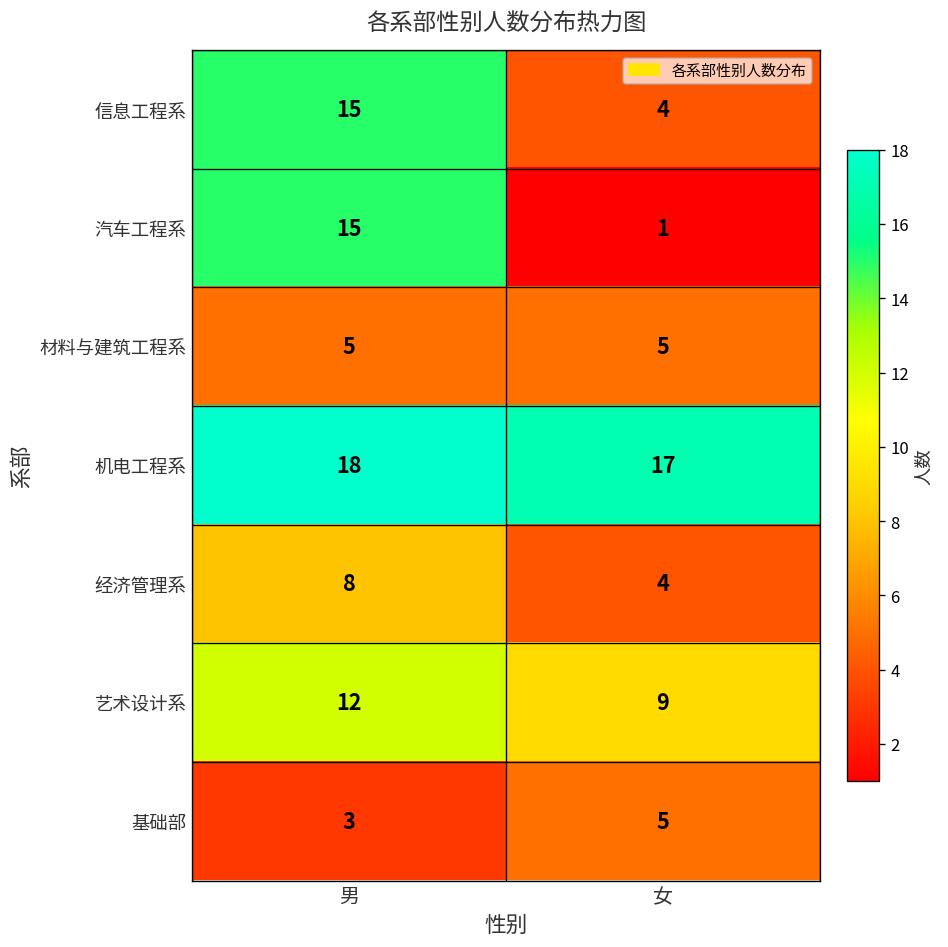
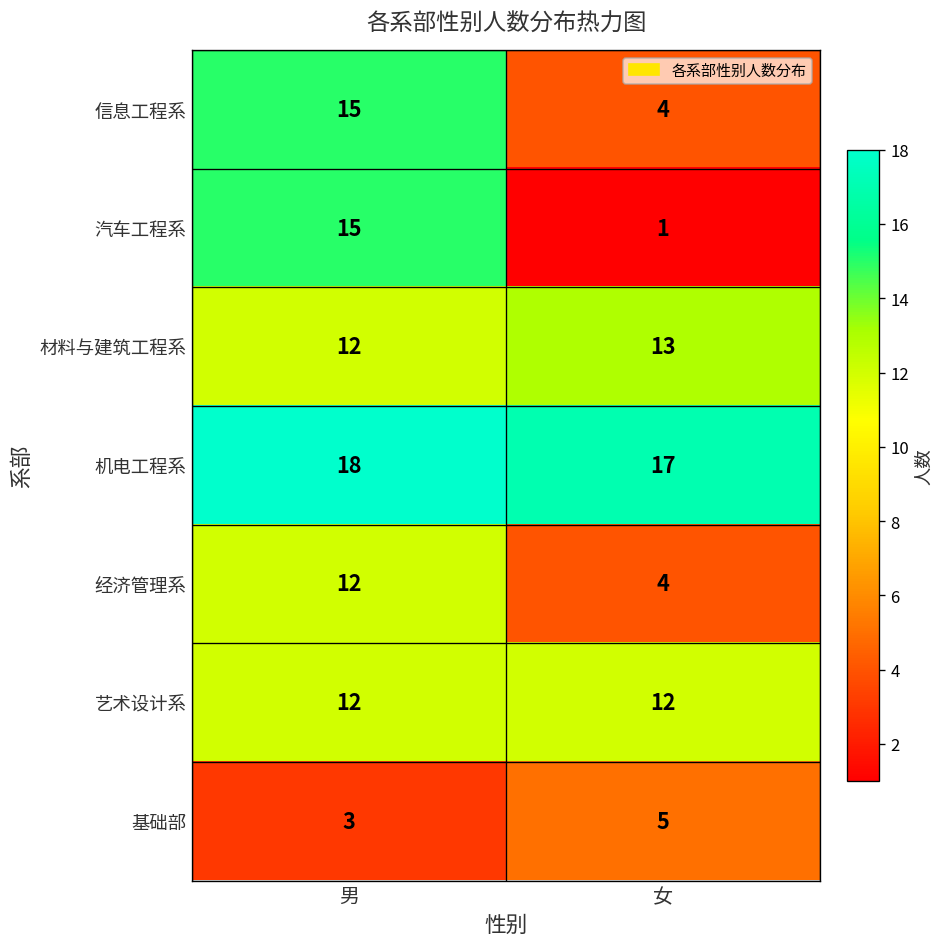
材料与建筑工程系, 男: 5 -> 12
材料与建筑工程系, 女: 5 -> 13
经济管理系, 男: 8 -> 12
艺术设计系, 女: 9 -> 12
